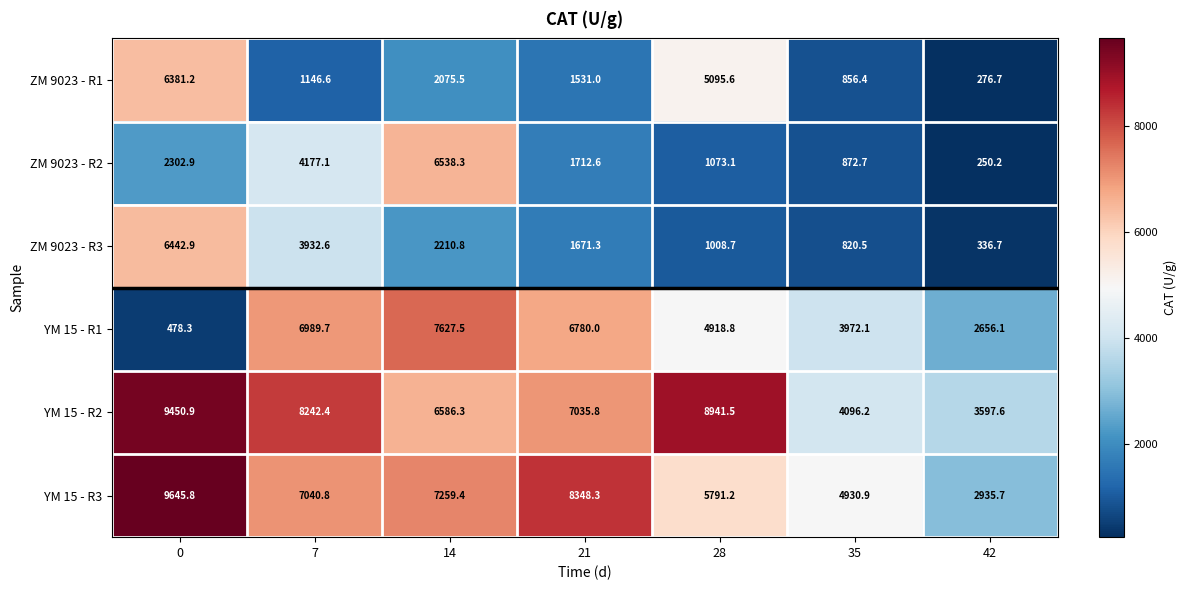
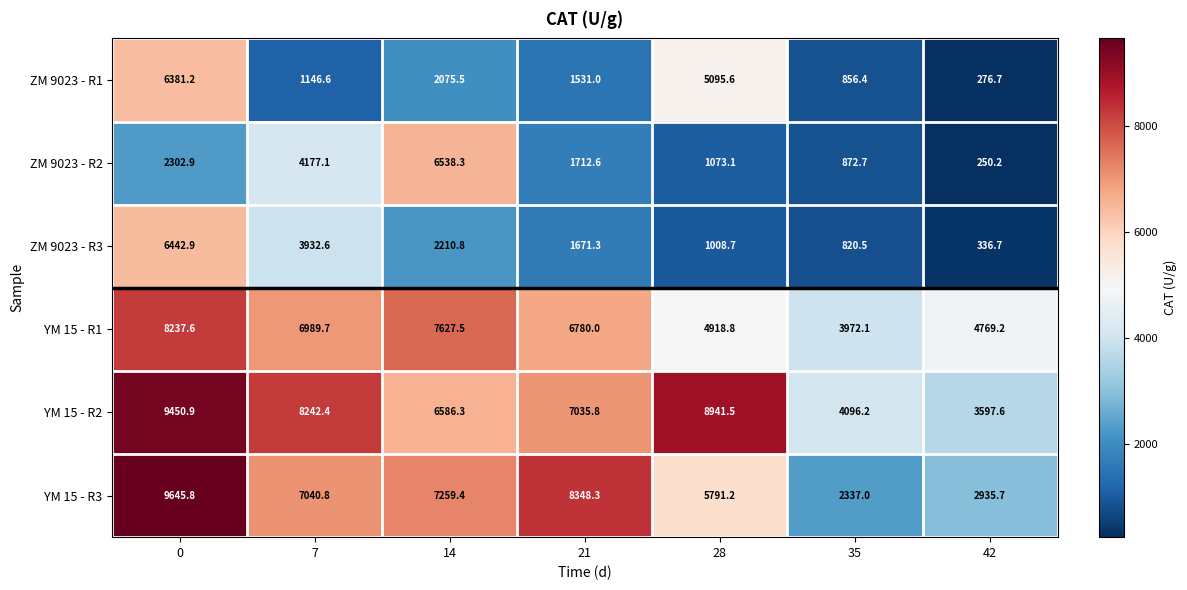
YM 15 - R1, 0: 478.3 -> 8237.6
YM 15 - R1, 42: 2656.1 -> 4769.2
YM 15 - R3, 35: 4930.9 -> 2337.0
